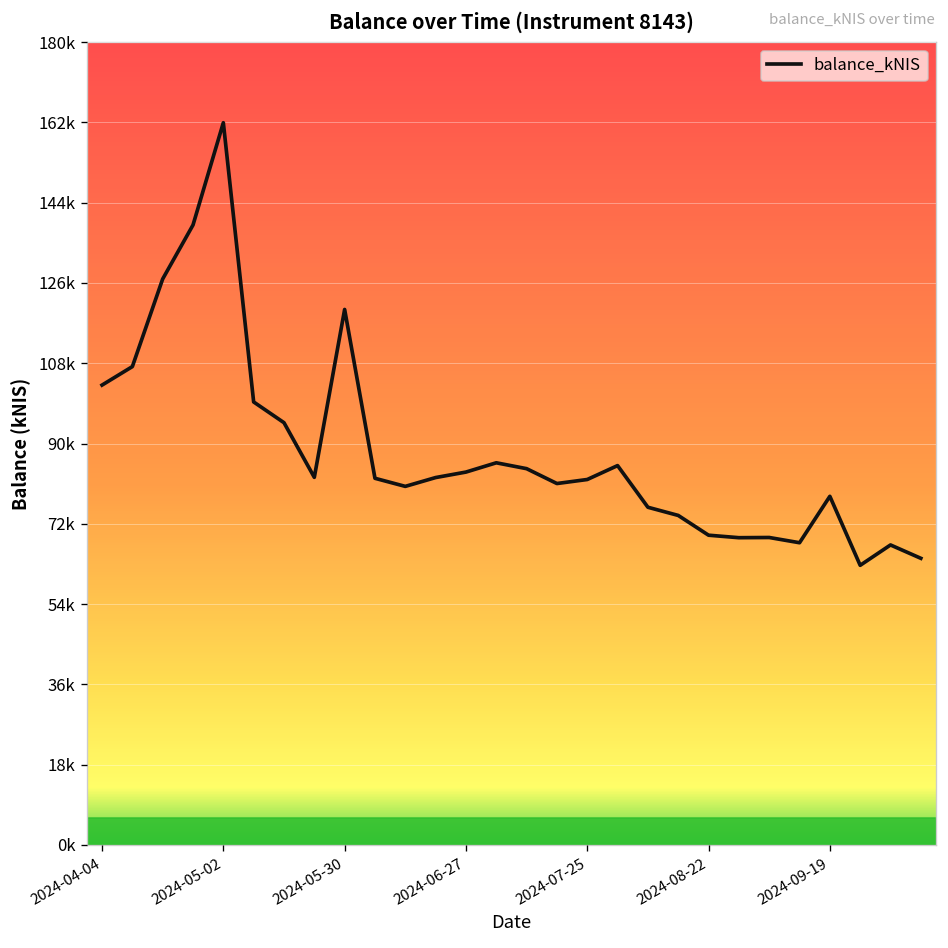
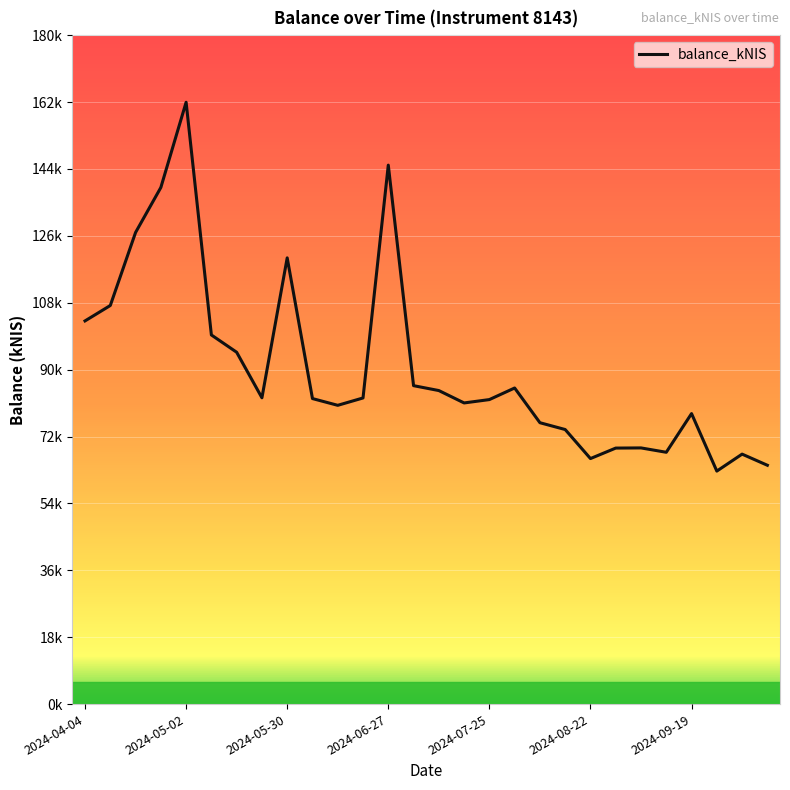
2024-06-27: 84000 -> 145000
2024-08-22: 69000 -> 66000
